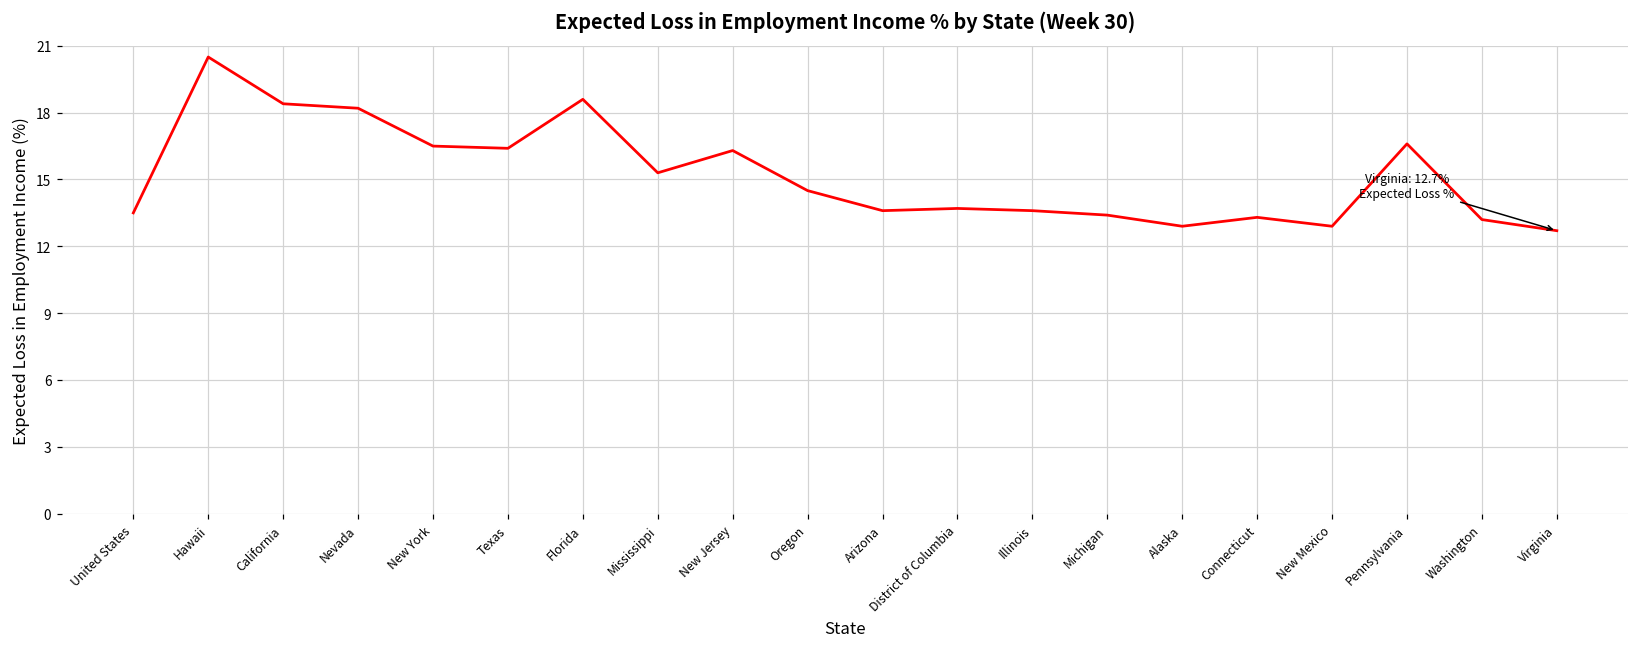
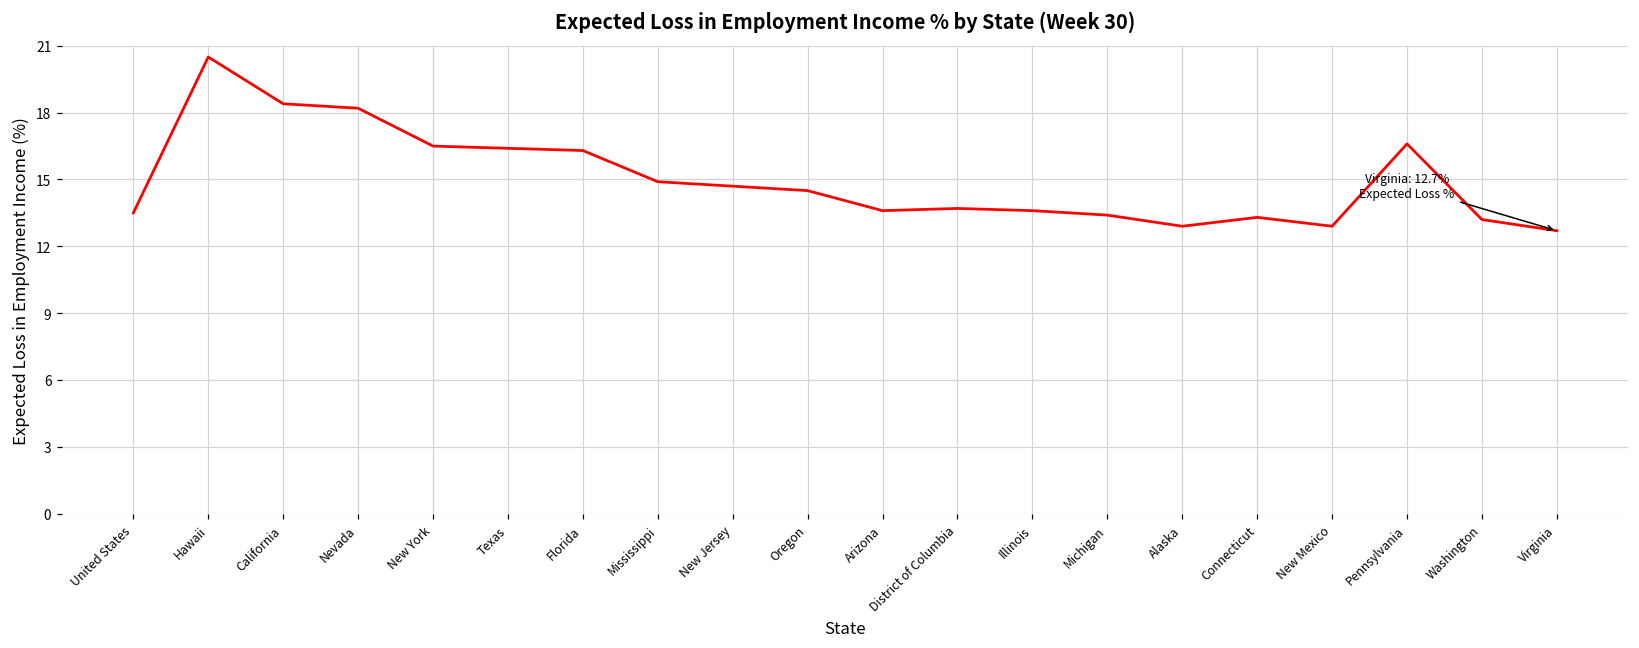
Florida: 18.6 -> 16.3
Mississippi: 15.3 -> 14.9
New Jersey: 16.3 -> 14.7
